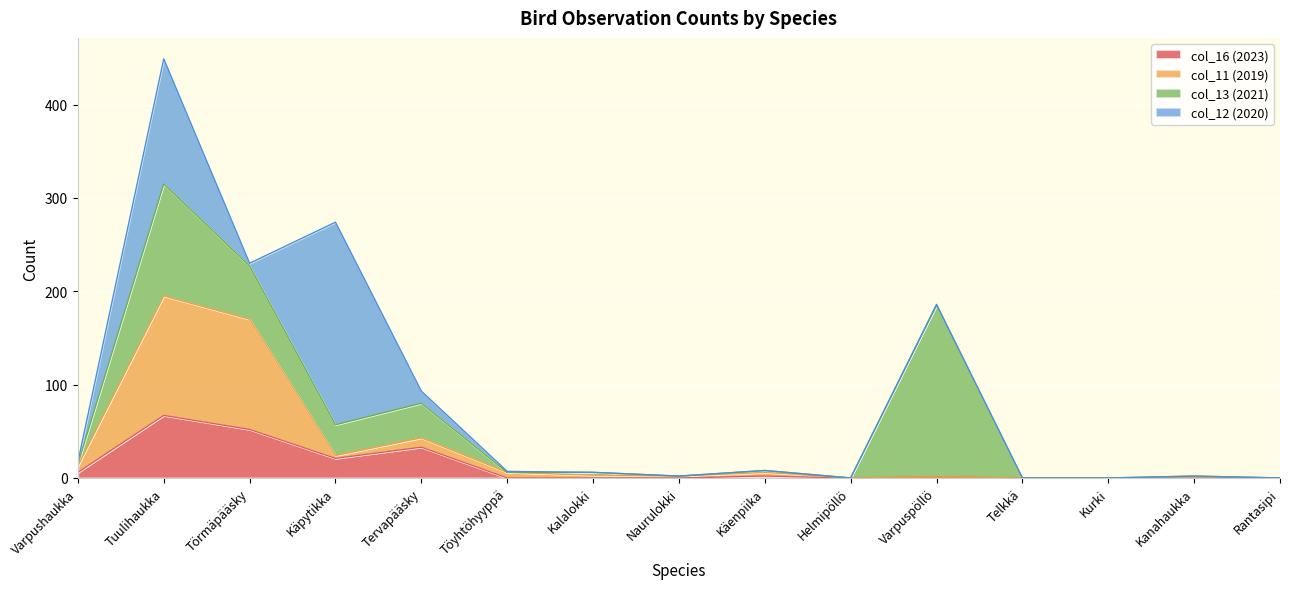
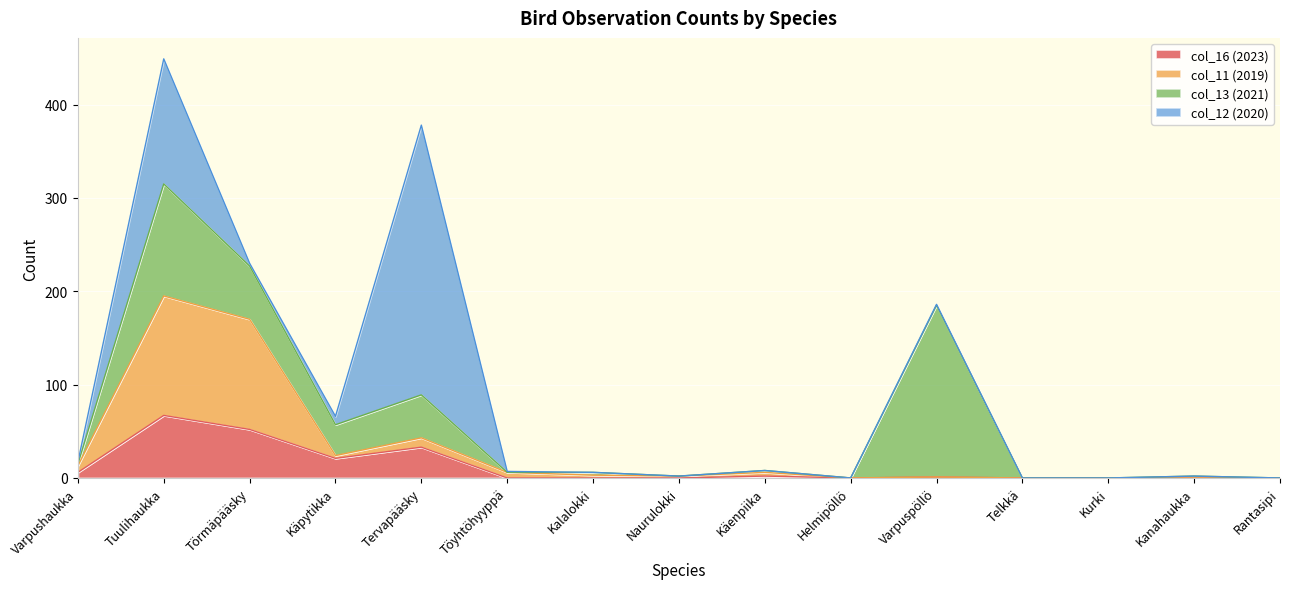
col_12 (2020), Käpytikka: 220 -> 10
col_13 (2021), Tervapääsky: 40 -> 50
col_12 (2020), Tervapääsky: 10 -> 290
